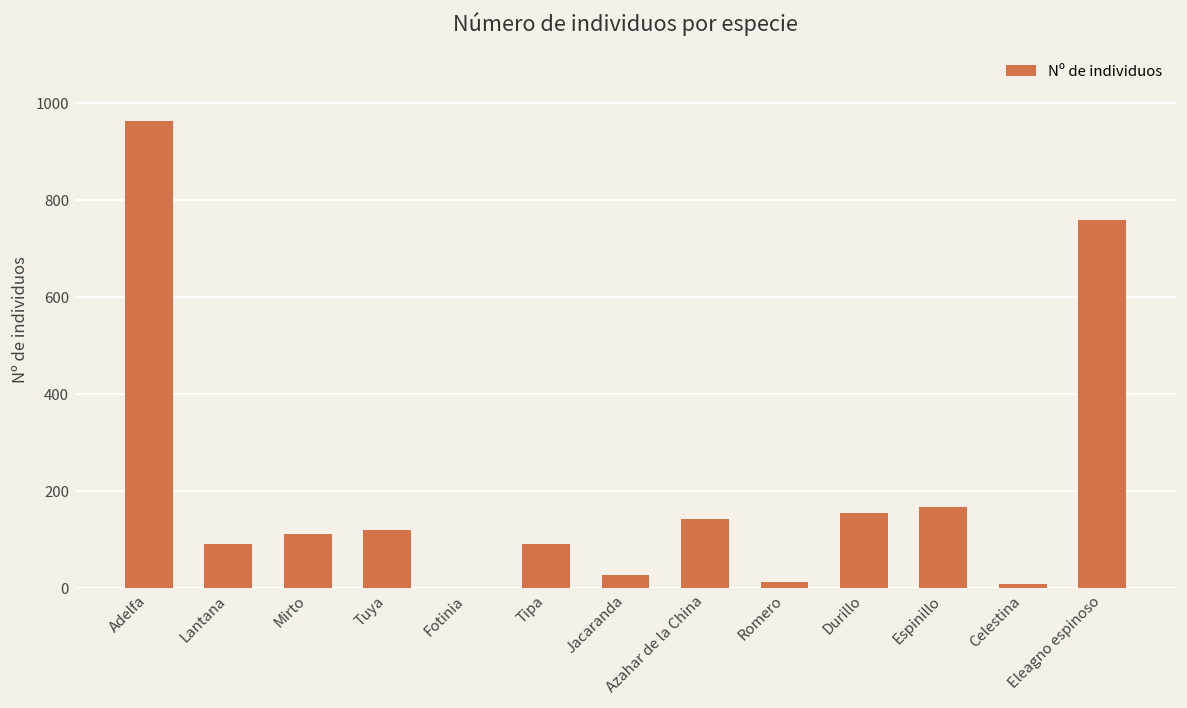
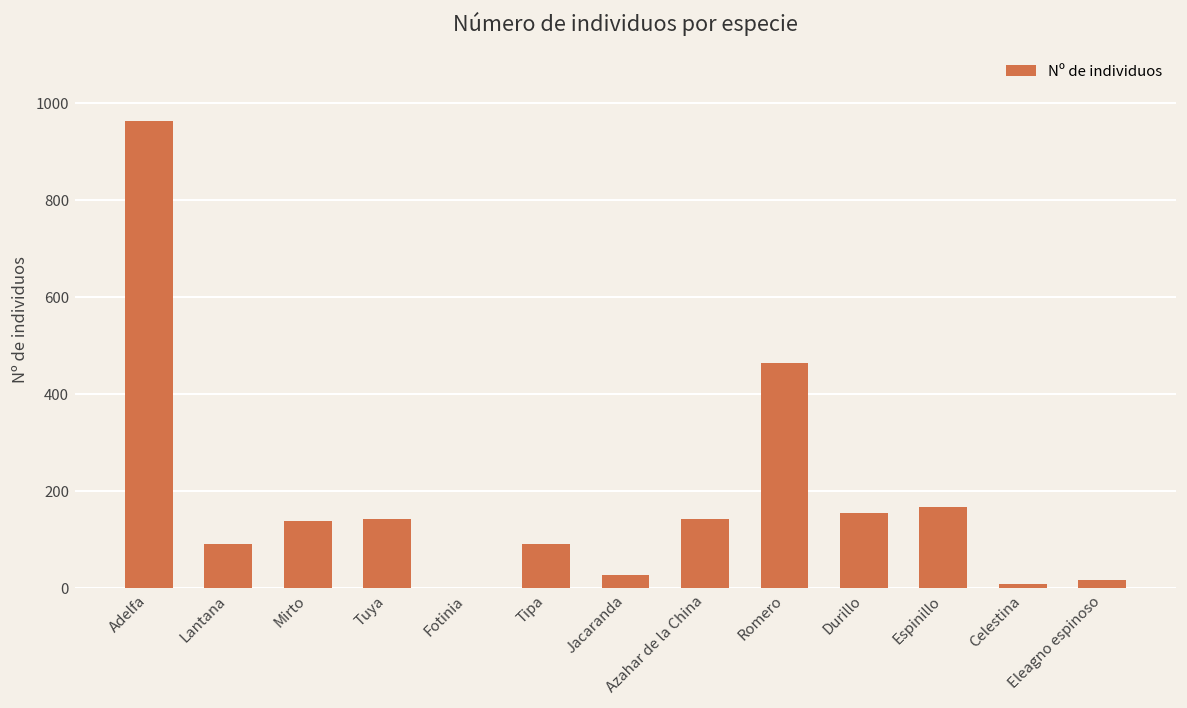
Mirto: 110 -> 140
Tuya: 120 -> 140
Romero: 10 -> 460
Eleagno espinoso: 760 -> 20
